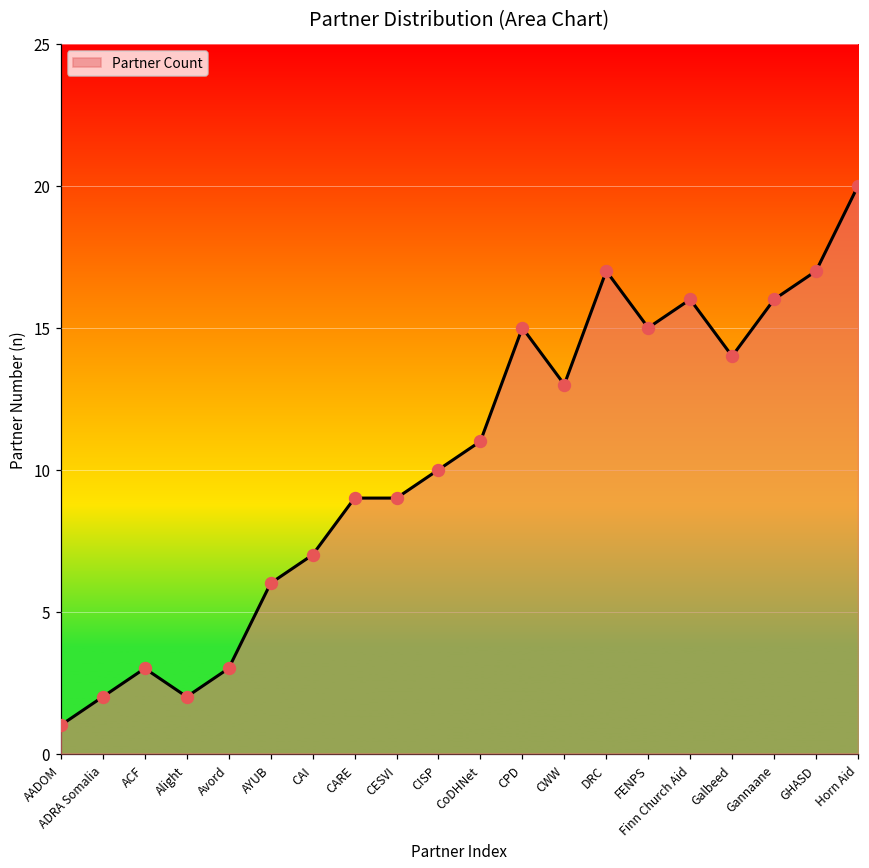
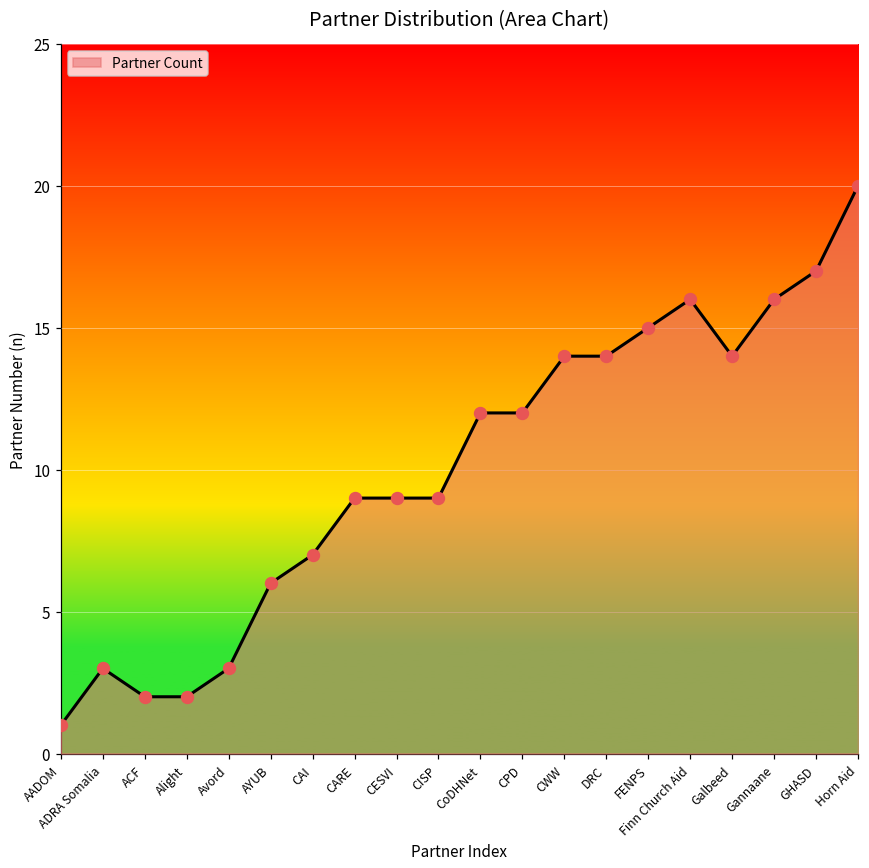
ADRA Somalia: 2 -> 3
ACF: 3 -> 2
CISP: 10 -> 9
CoDHNet: 11 -> 12
CPD: 15 -> 12
CWW: 13 -> 14
DRC: 17 -> 14
